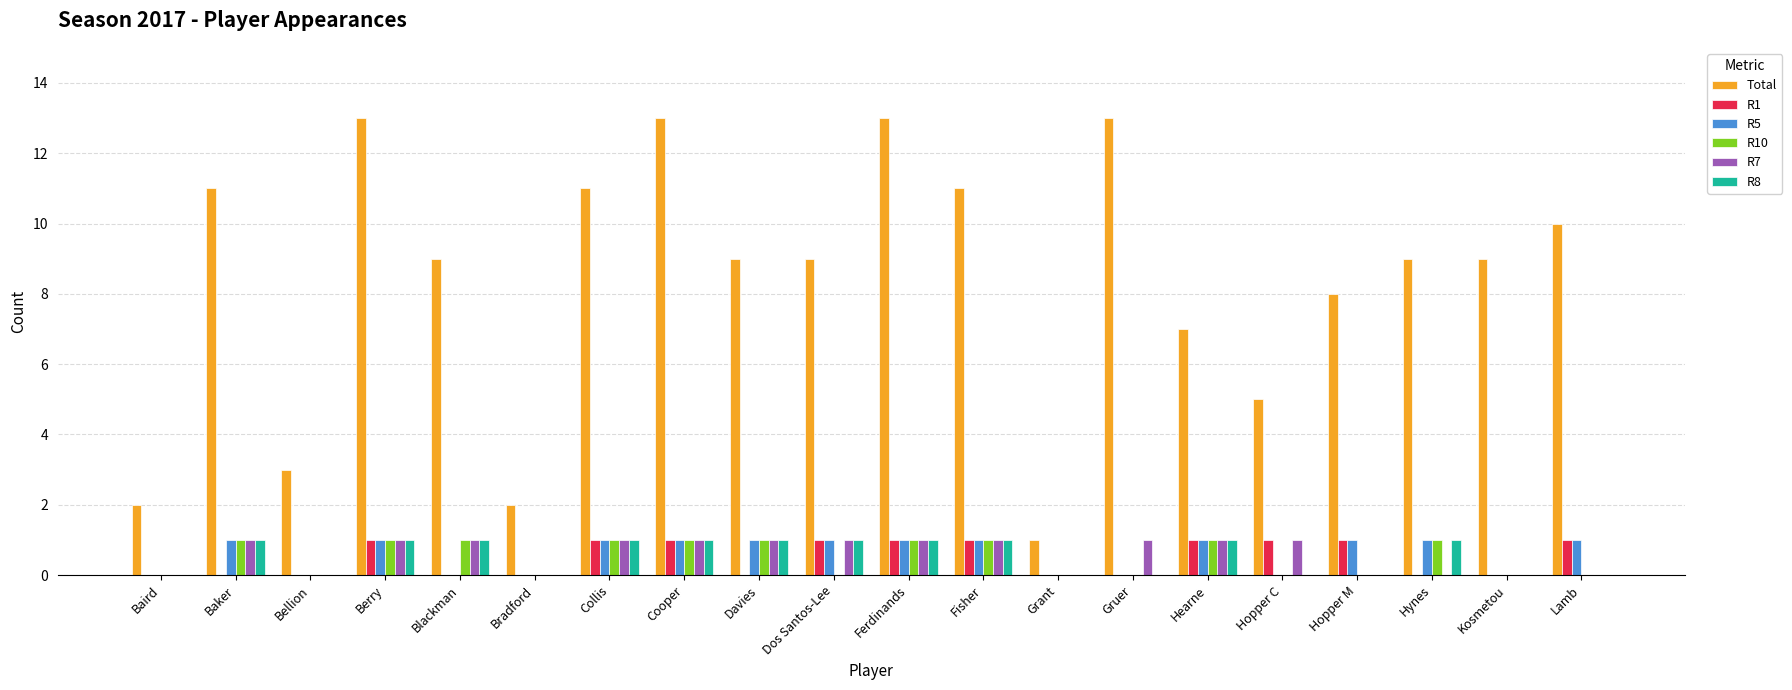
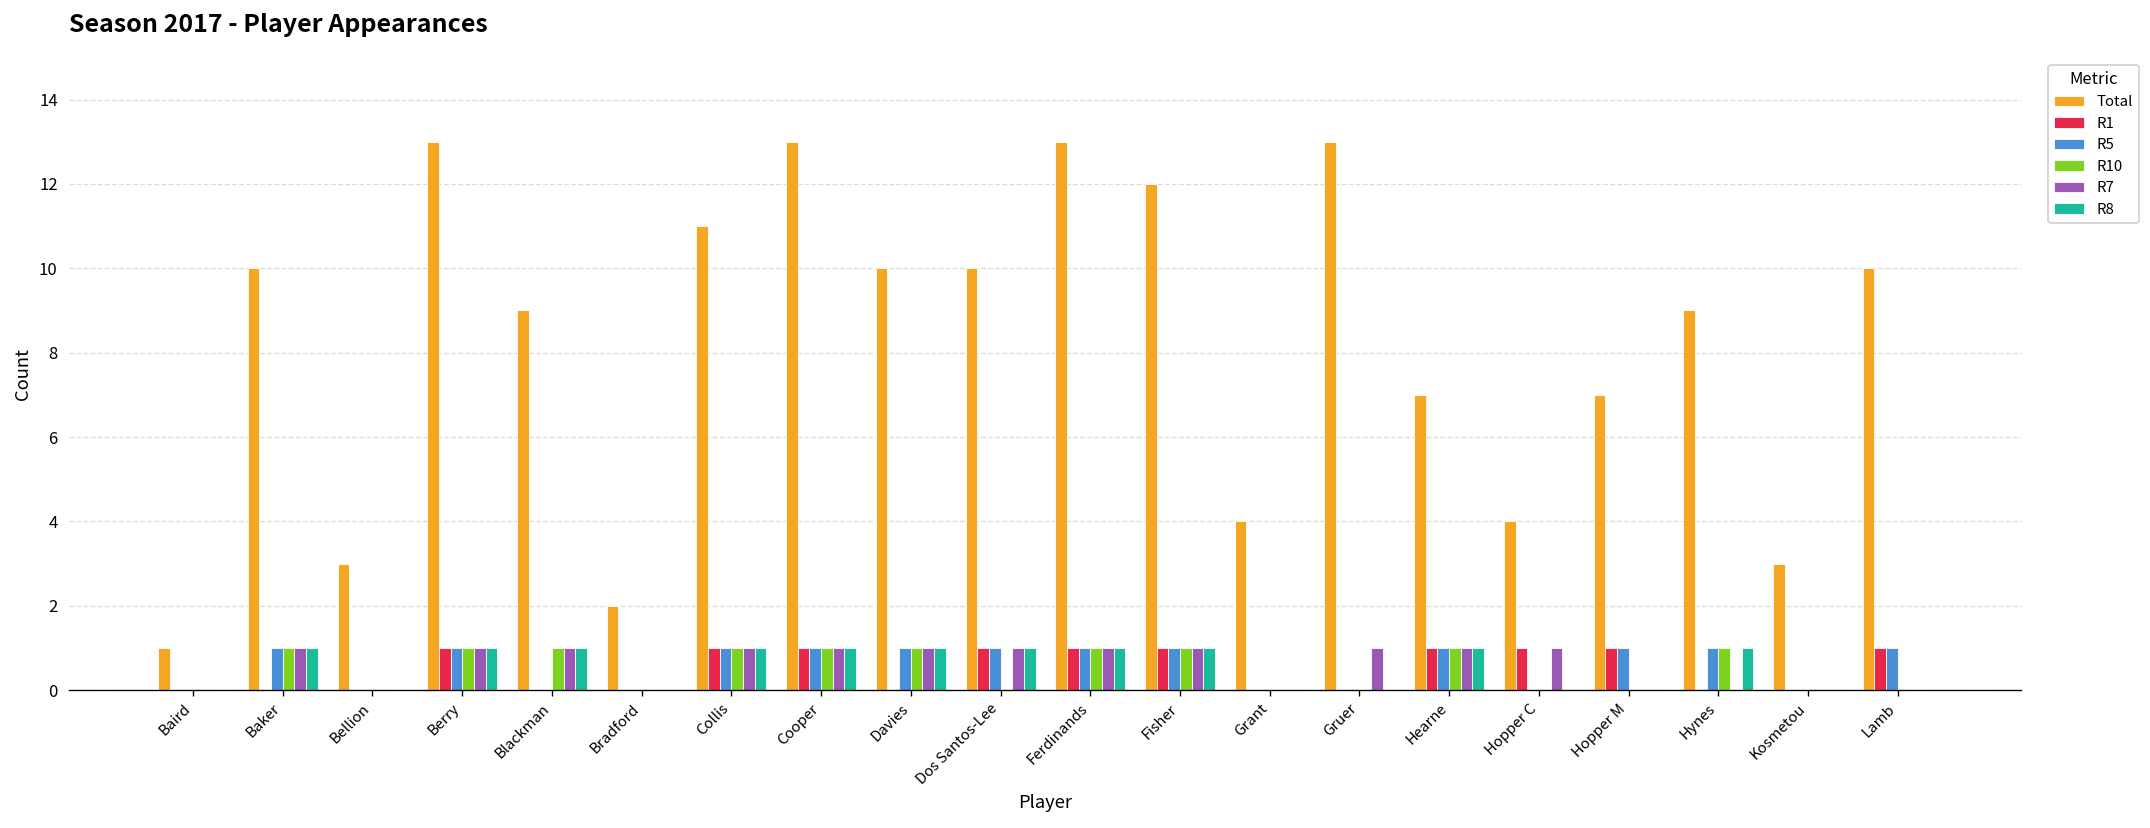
Total, Baird: 2 -> 1
Total, Baker: 11 -> 10
Total, Davies: 9 -> 10
Total, Dos Santos-Lee: 9 -> 10
Total, Fisher: 11 -> 12
Total, Grant: 1 -> 4
Total, Hopper C: 5 -> 4
Total, Hopper M: 8 -> 7
Total, Kosmetou: 9 -> 3
